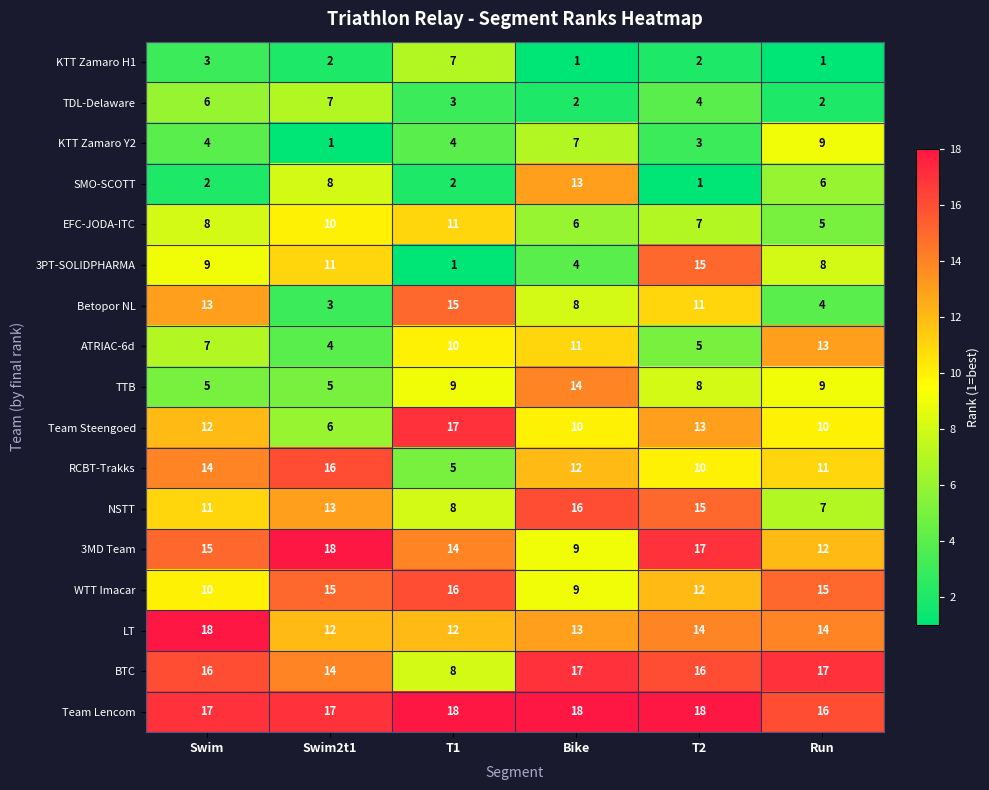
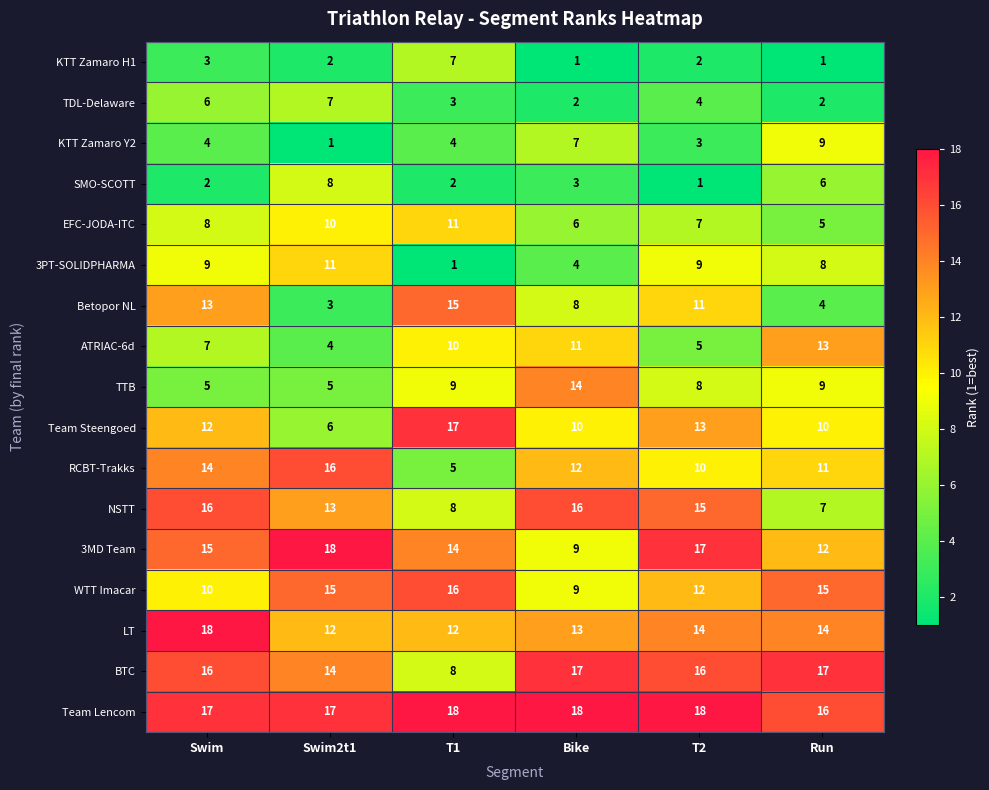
SMO-SCOTT, Bike: 13 -> 3
3PT-SOLIDPHARMA, T2: 15 -> 9
NSTT, Swim: 11 -> 16
